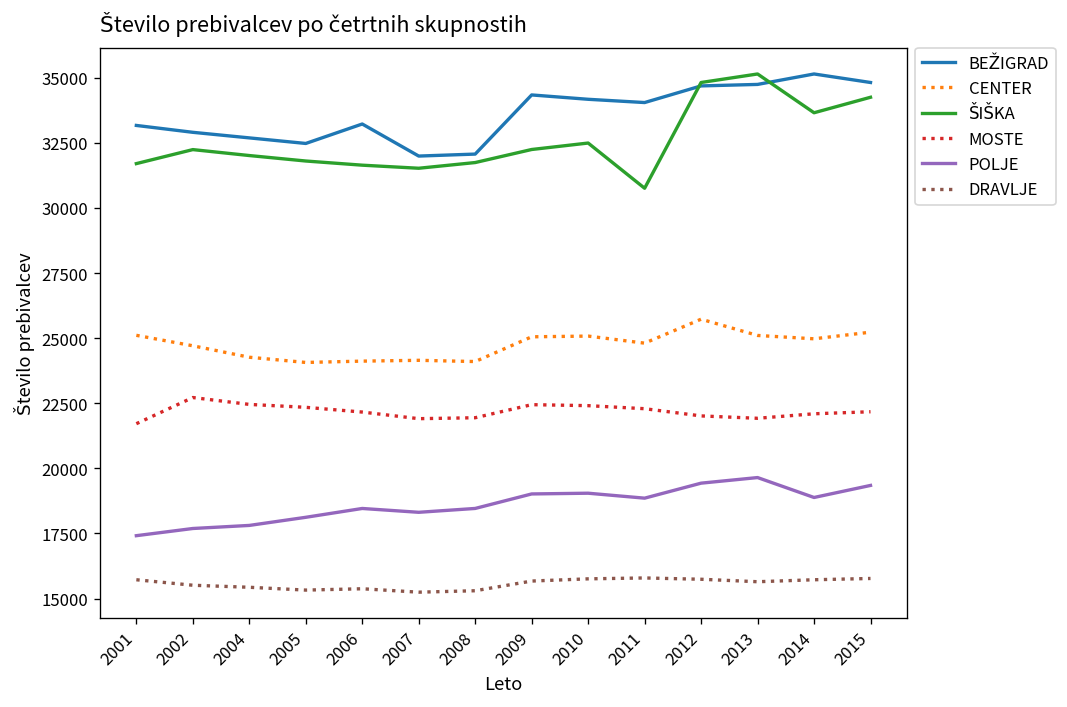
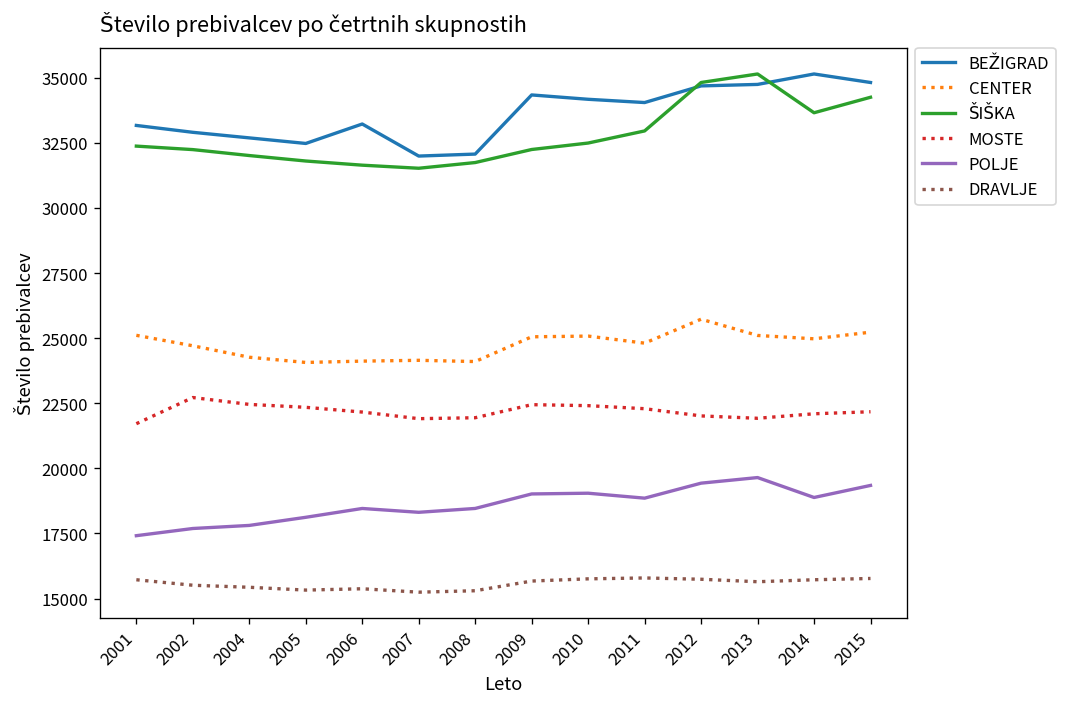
ŠIŠKA, 2001: 31700 -> 32400
ŠIŠKA, 2011: 30800 -> 33000
